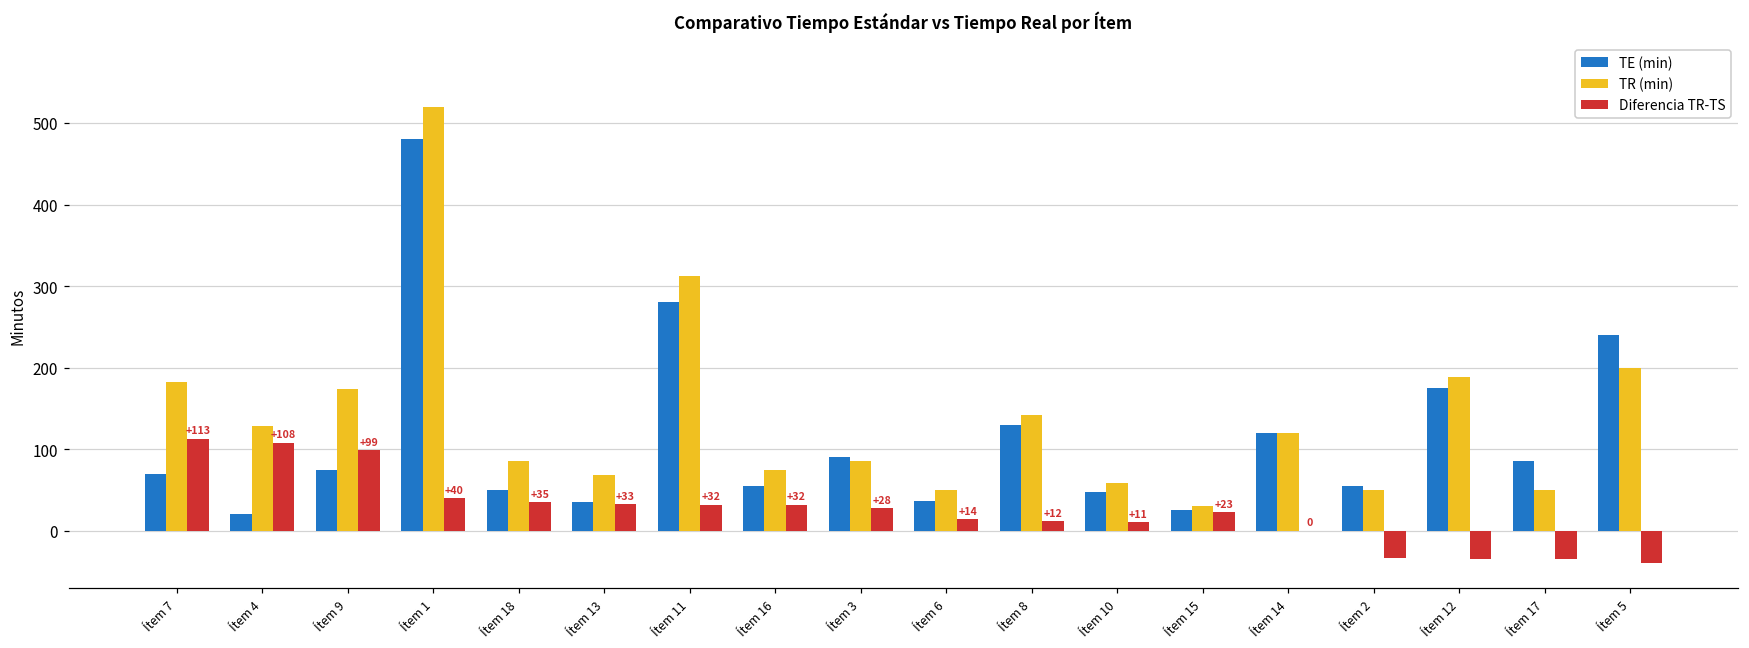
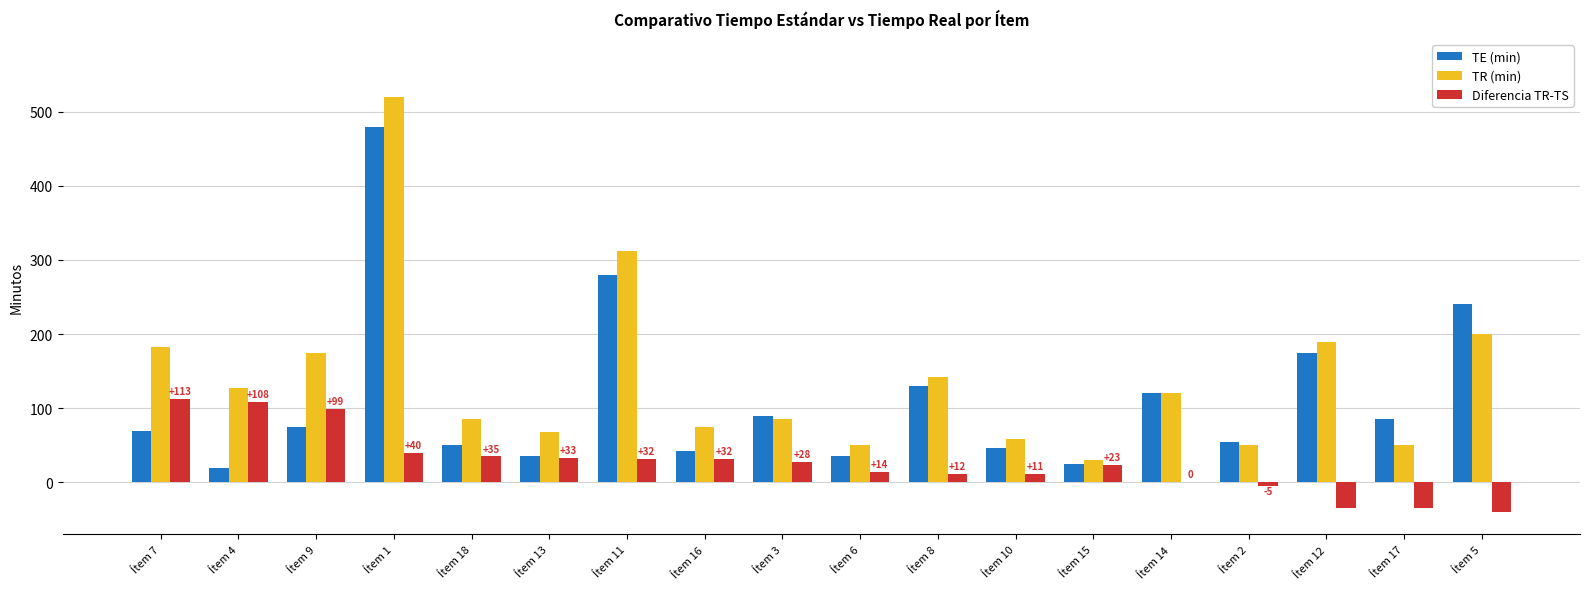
TE (min), Ítem 16: 60 -> 40
Diferencia TR-TS, Ítem 2: -30 -> -10
